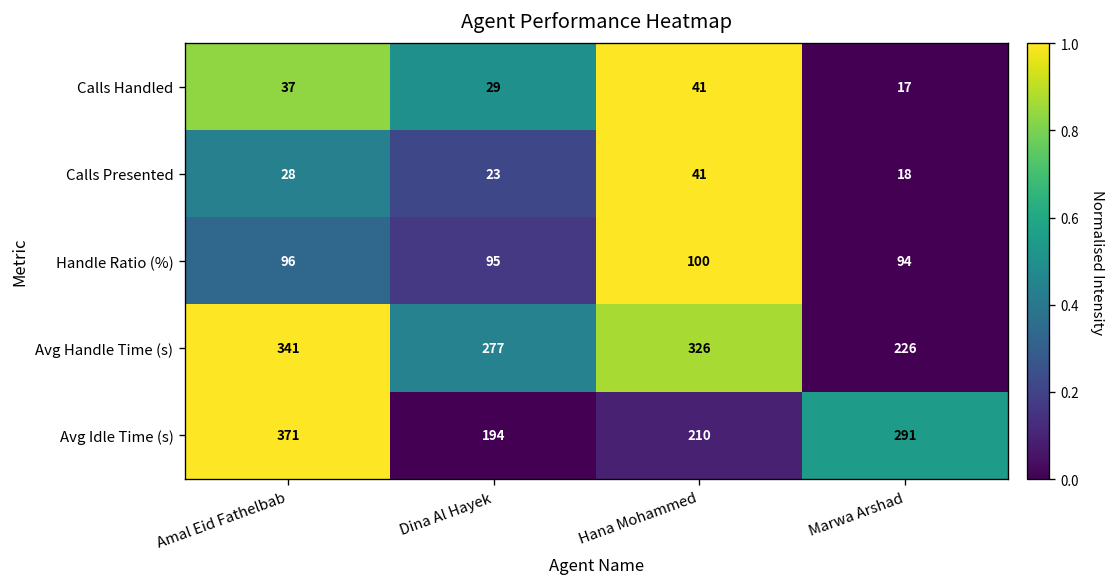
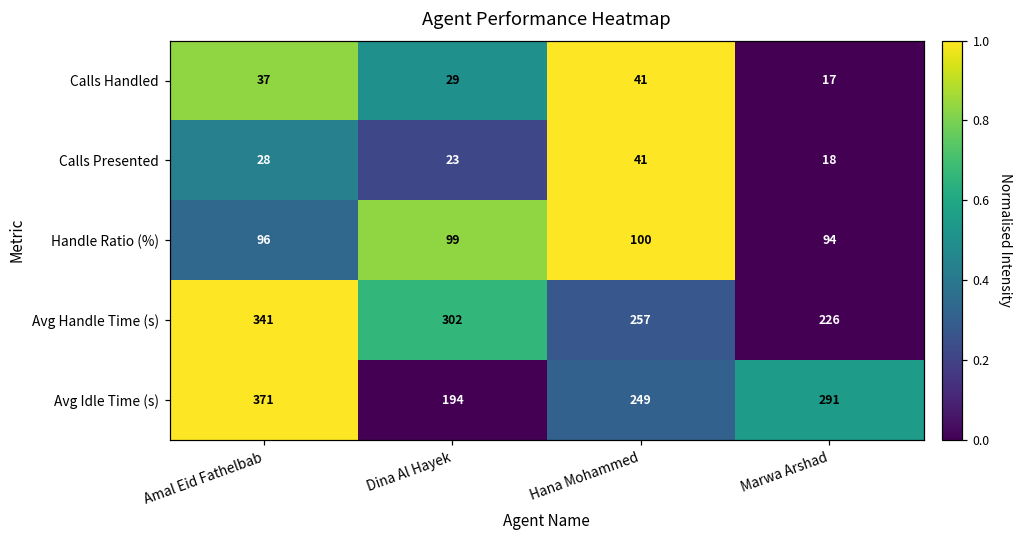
Handle Ratio (%), Dina Al Hayek: 95 -> 99
Avg Handle Time (s), Dina Al Hayek: 277 -> 302
Avg Handle Time (s), Hana Mohammed: 326 -> 257
Avg Idle Time (s), Hana Mohammed: 210 -> 249
